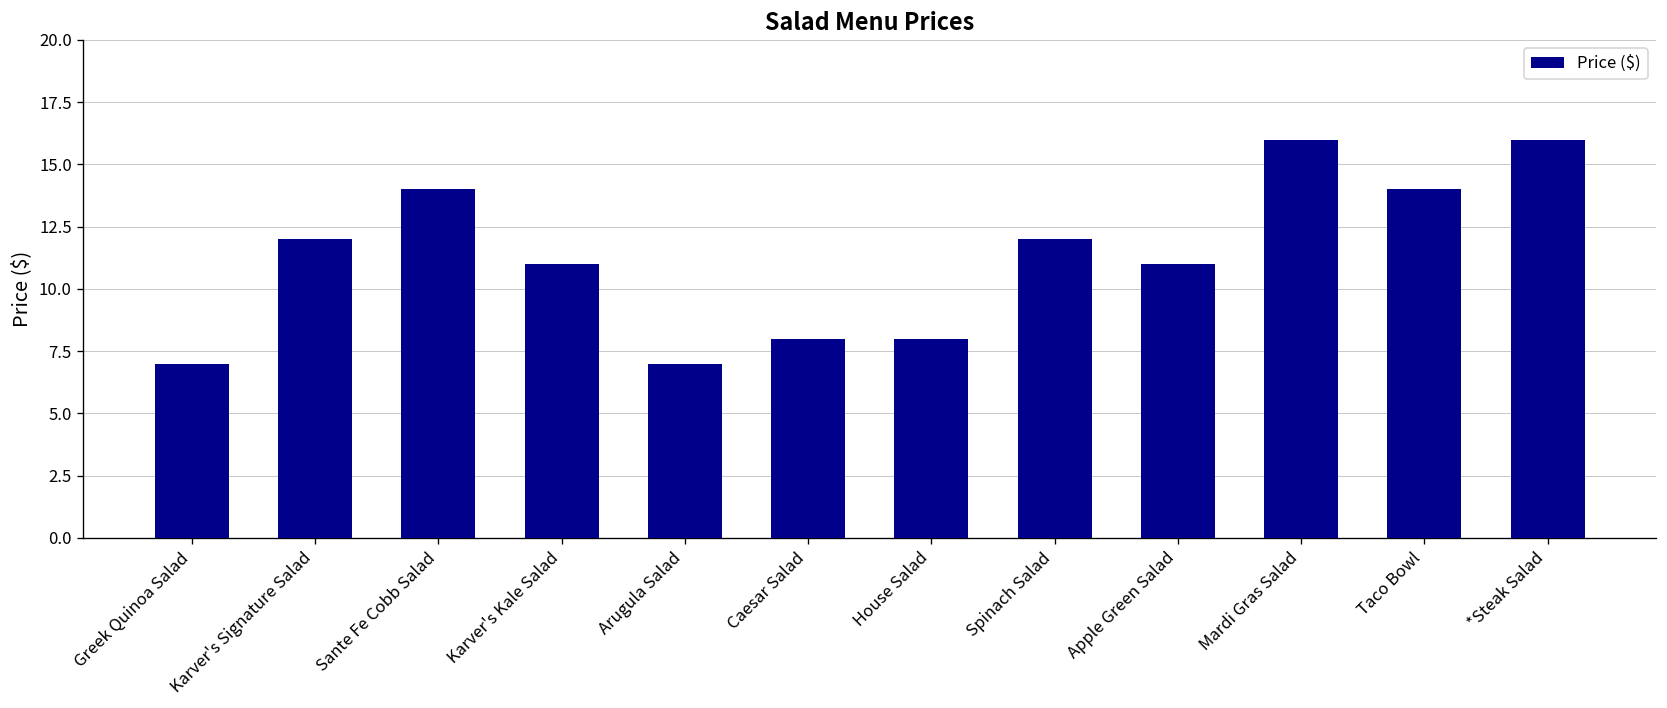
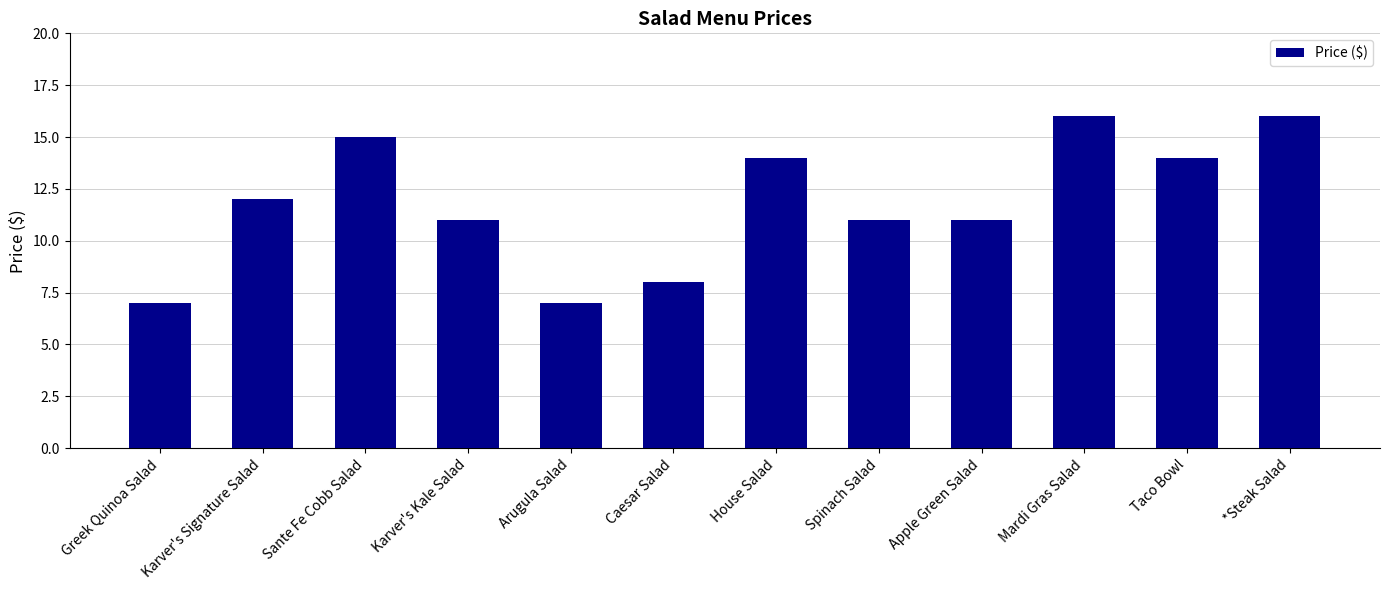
Sante Fe Cobb Salad: 14 -> 15
House Salad: 8 -> 14
Spinach Salad: 12 -> 11
